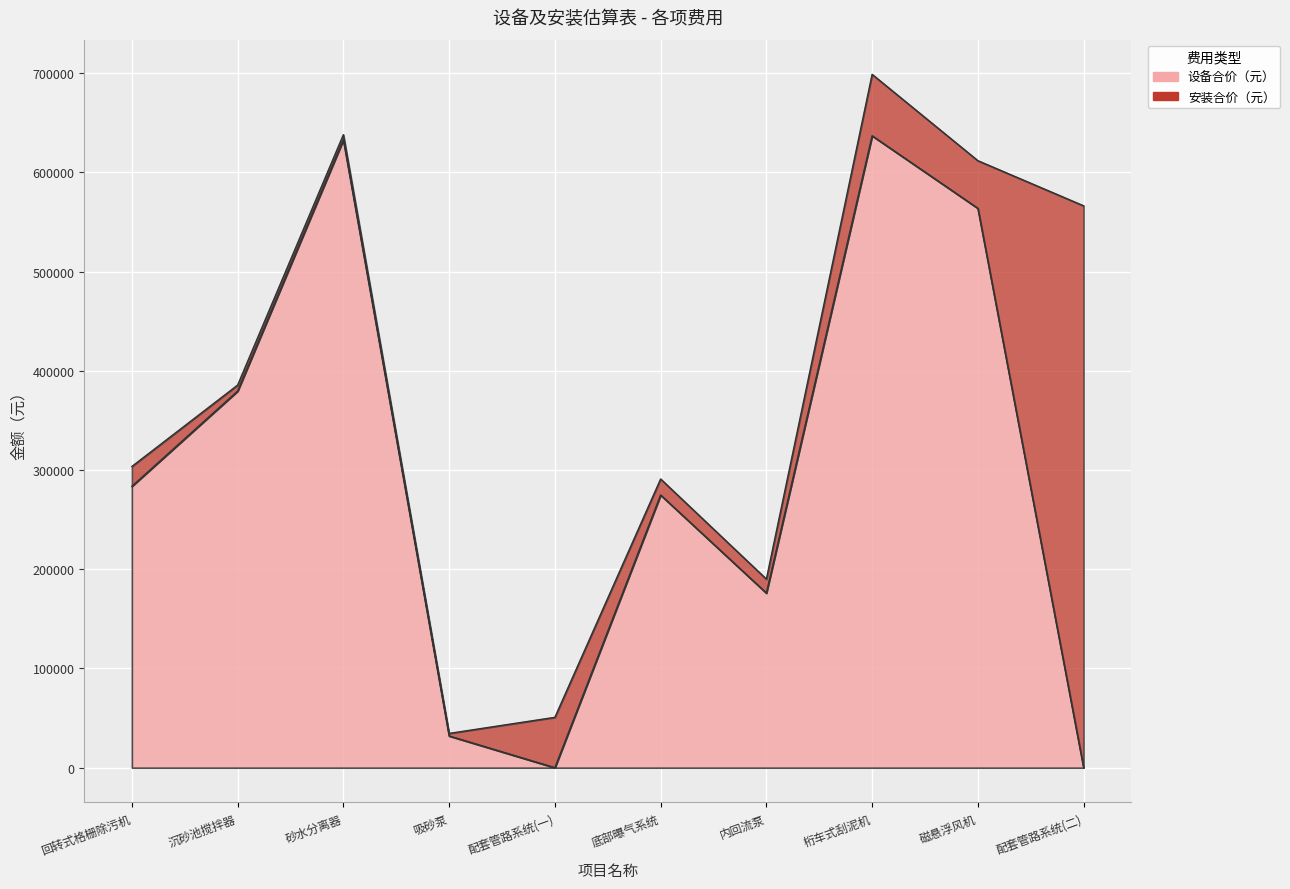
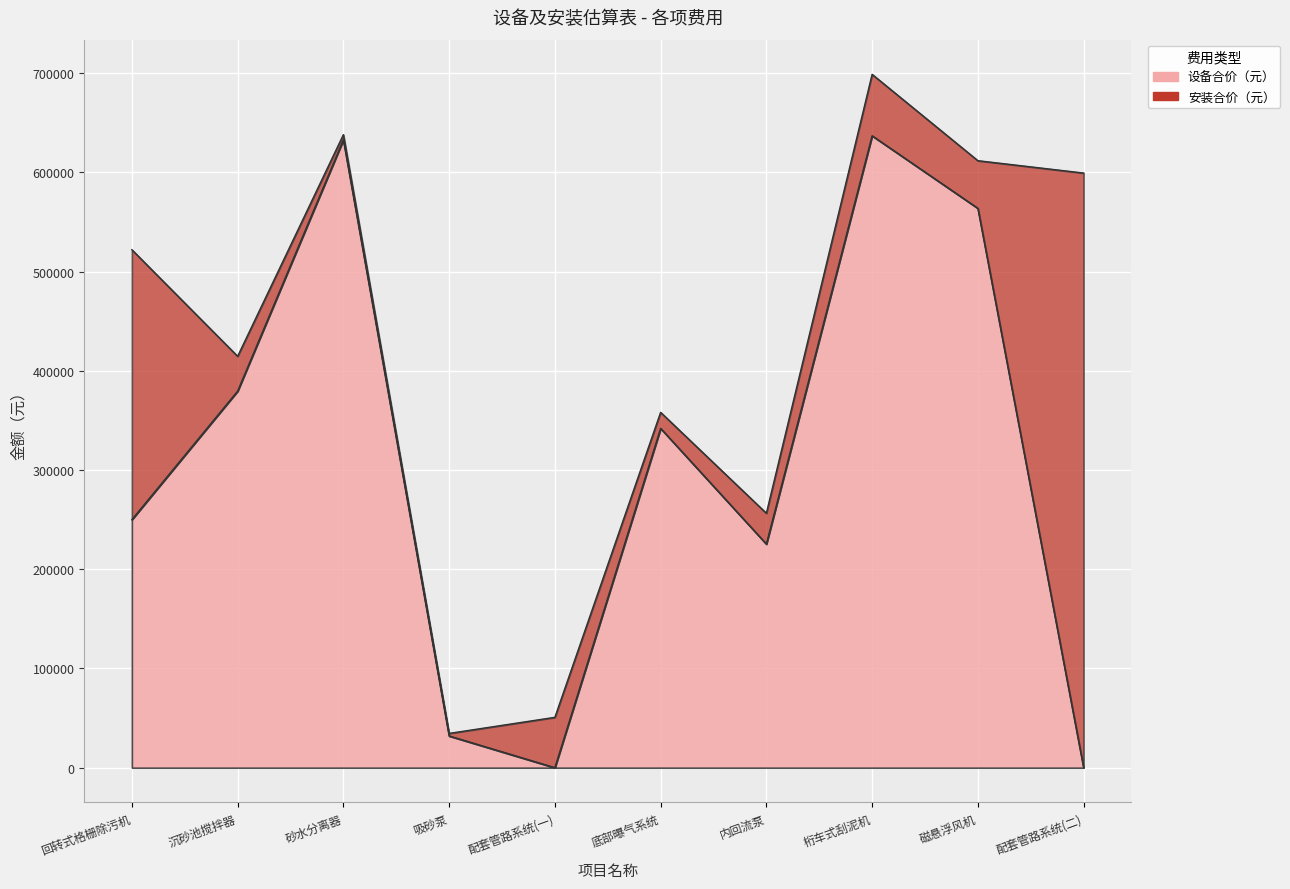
设备合价（元）, 回转式格栅除污机: 280000 -> 250000
安装合价（元）, 回转式格栅除污机: 20000 -> 270000
安装合价（元）, 沉砂池搅拌器: 10000 -> 40000
设备合价（元）, 底部曝气系统: 270000 -> 340000
设备合价（元）, 内回流泵: 180000 -> 230000
安装合价（元）, 内回流泵: 10000 -> 30000
安装合价（元）, 配套管路系统(二): 570000 -> 600000
